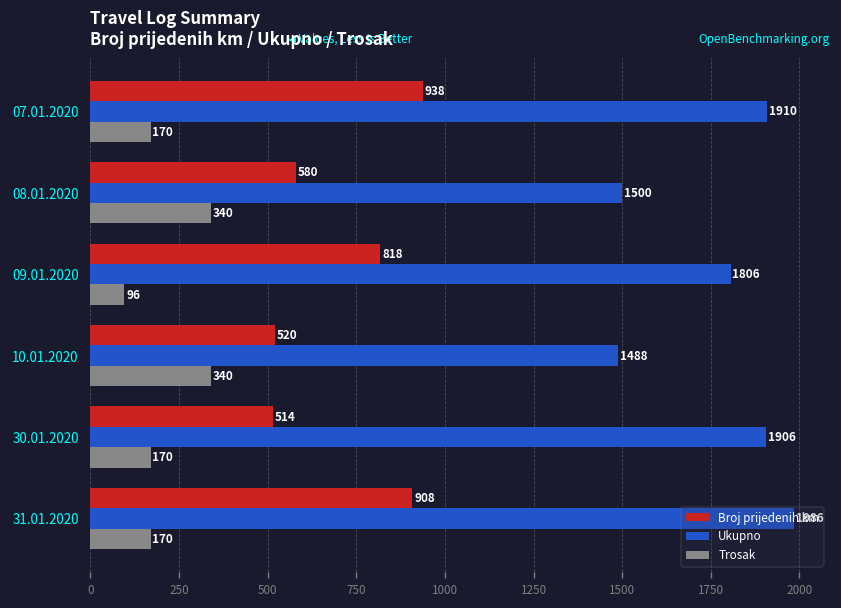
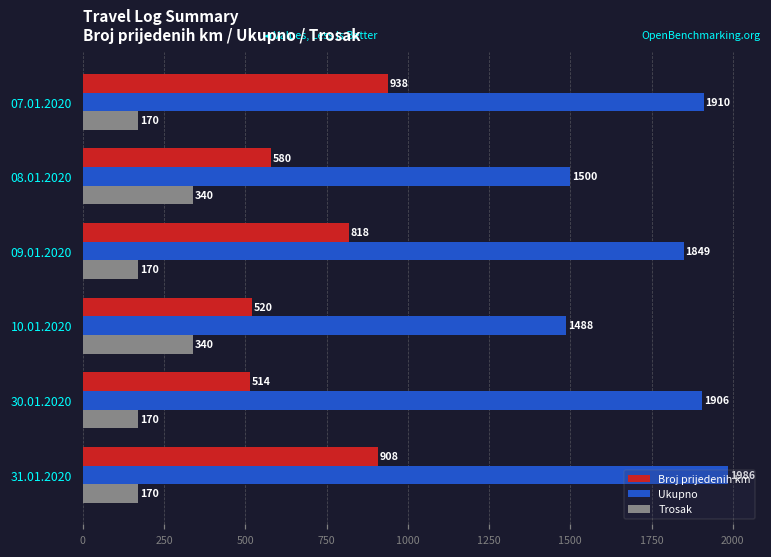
Ukupno, 09.01.2020: 1806 -> 1849
Trosak, 09.01.2020: 96 -> 170
